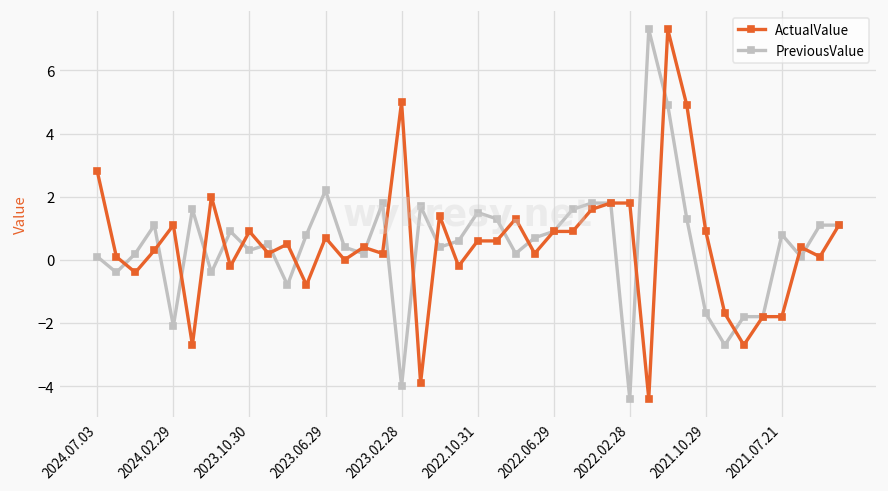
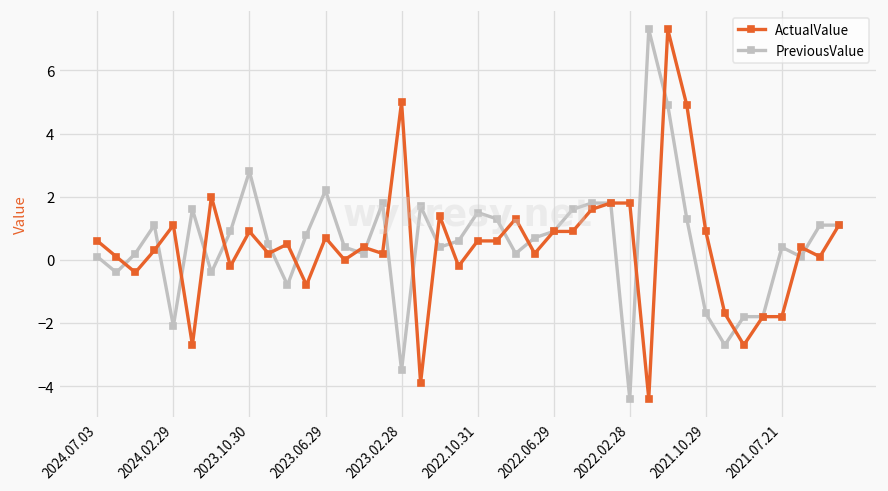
ActualValue, 2024.07.03: 2.8 -> 0.6
PreviousValue, 2023.10.30: 0.3 -> 2.8
PreviousValue, 2023.02.28: -4.0 -> -3.5
PreviousValue, 2021.07.21: 0.8 -> 0.4
